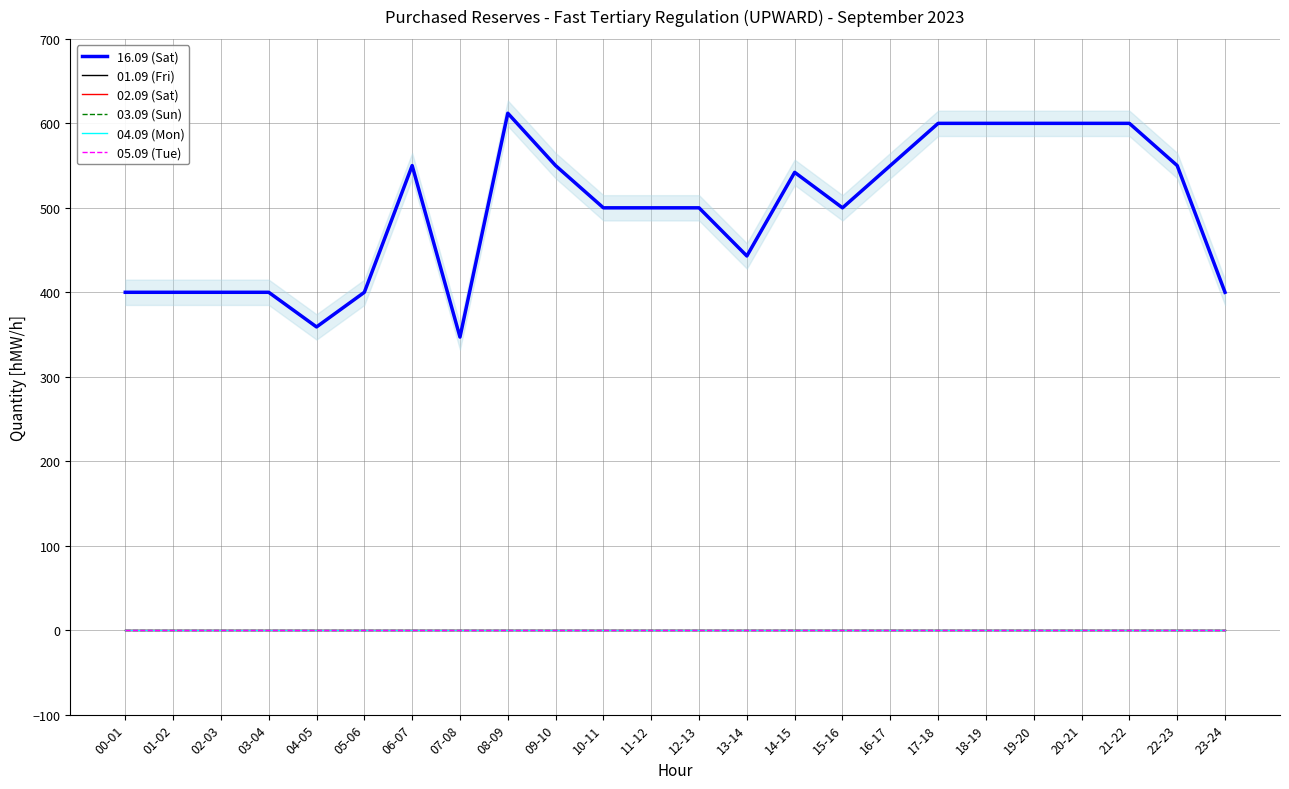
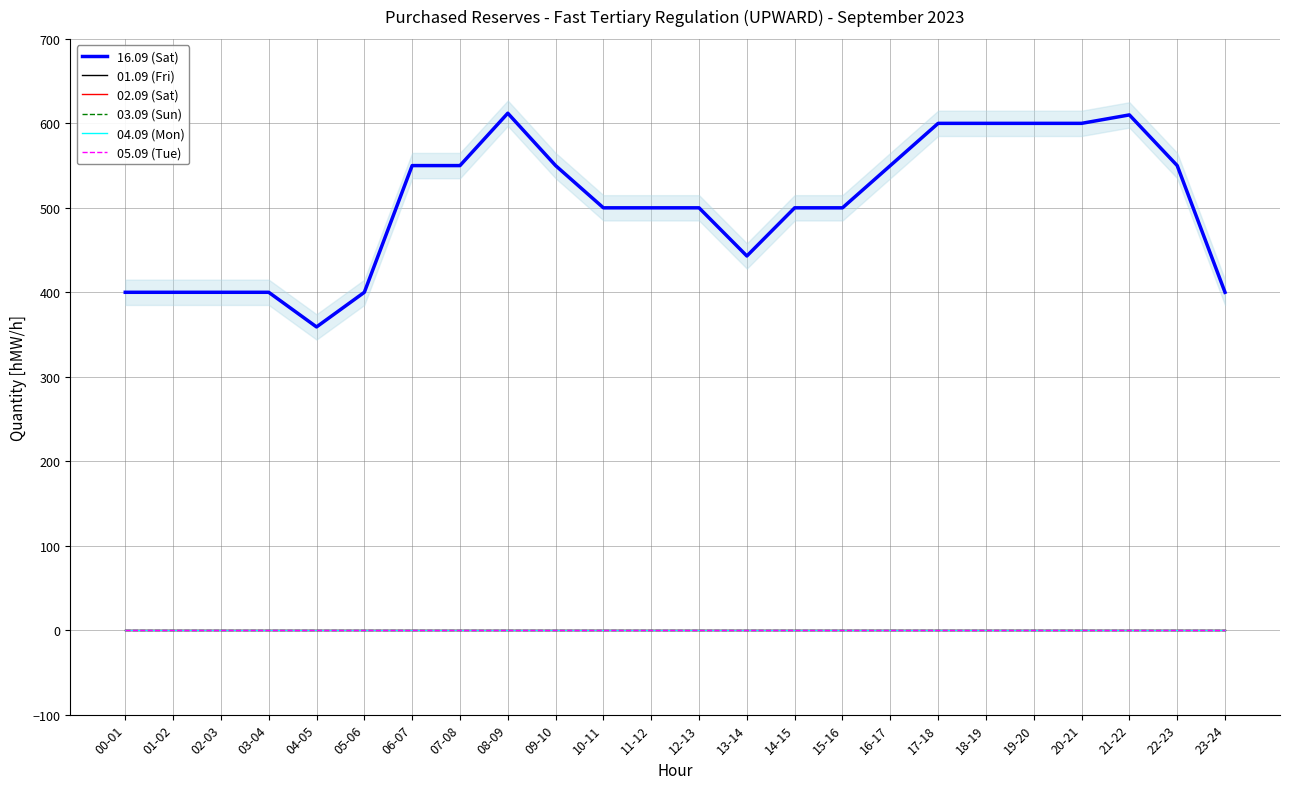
16.09 (Sat), 07-08: 350 -> 550
16.09 (Sat), 14-15: 540 -> 500
16.09 (Sat), 21-22: 600 -> 610
